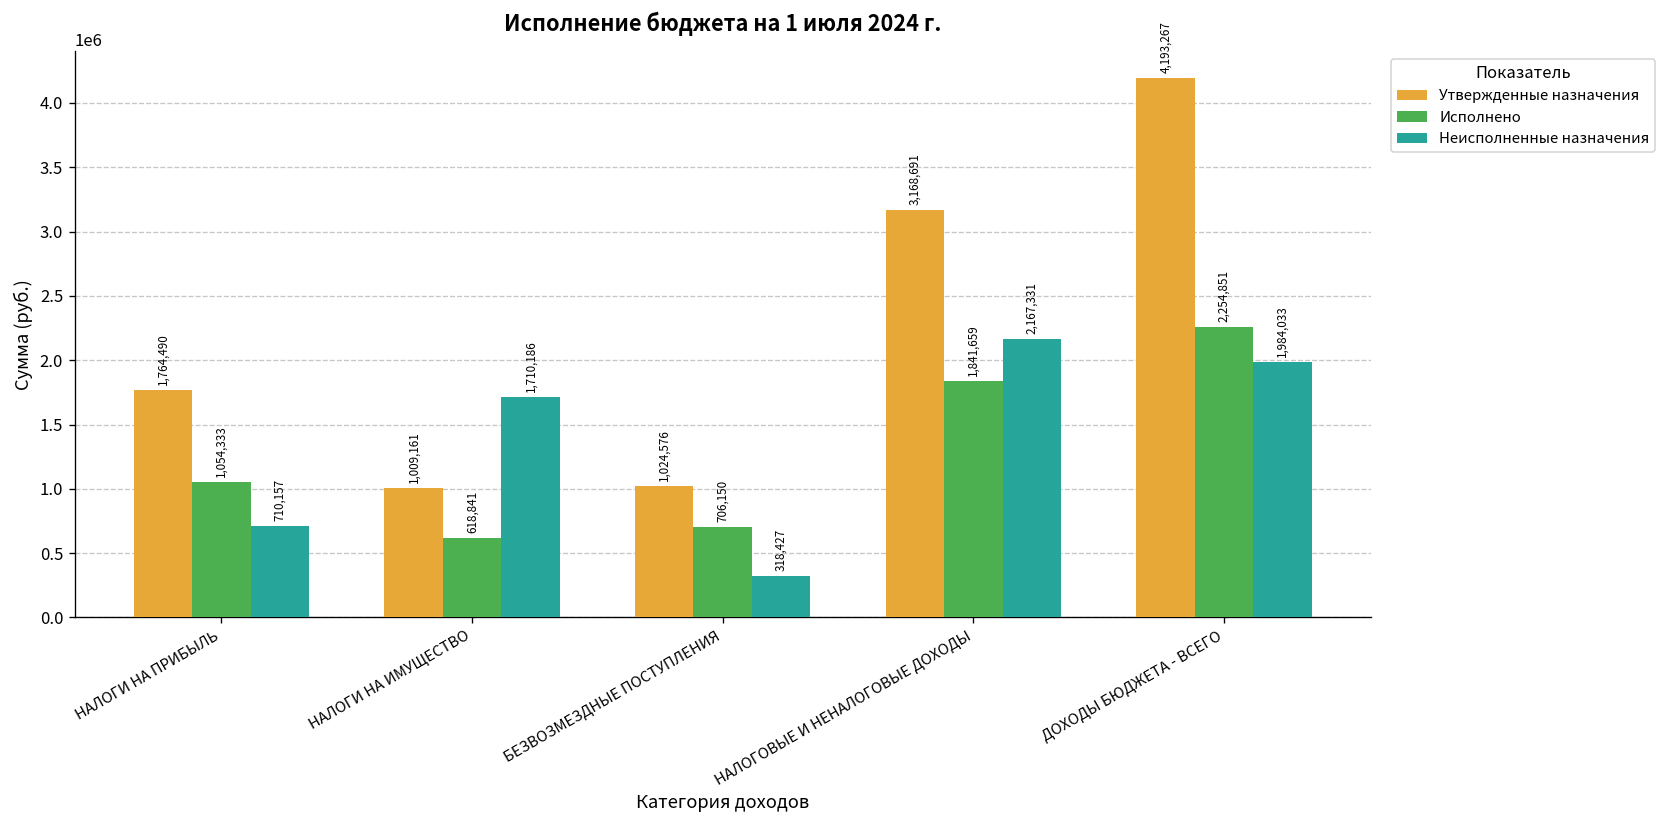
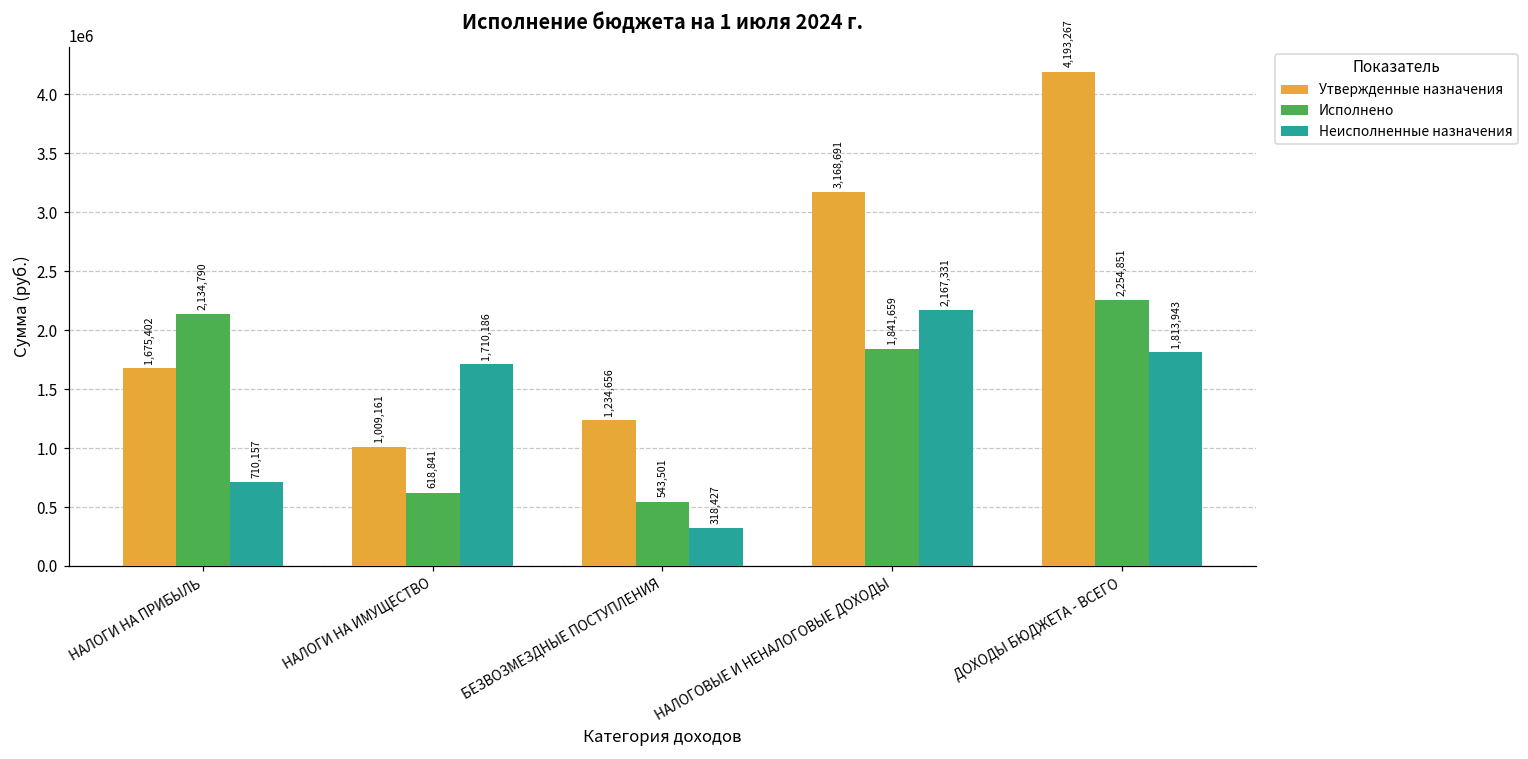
Утвержденные назначения, НАЛОГИ НА ПРИБЫЛЬ: 1,764,490 -> 1,675,402
Исполнено, НАЛОГИ НА ПРИБЫЛЬ: 1,054,333 -> 2,134,790
Утвержденные назначения, БЕЗВОЗМЕЗДНЫЕ ПОСТУПЛЕНИЯ: 1,024,576 -> 1,234,656
Исполнено, БЕЗВОЗМЕЗДНЫЕ ПОСТУПЛЕНИЯ: 706,150 -> 543,501
Неисполненные назначения, ДОХОДЫ БЮДЖЕТА - ВСЕГО: 1,984,033 -> 1,813,943
